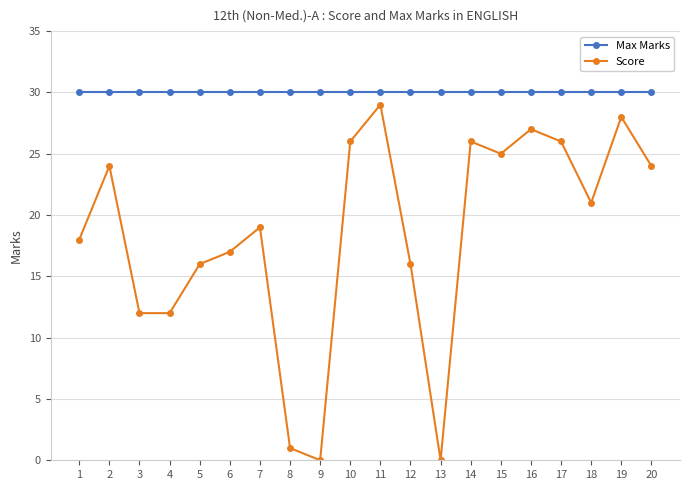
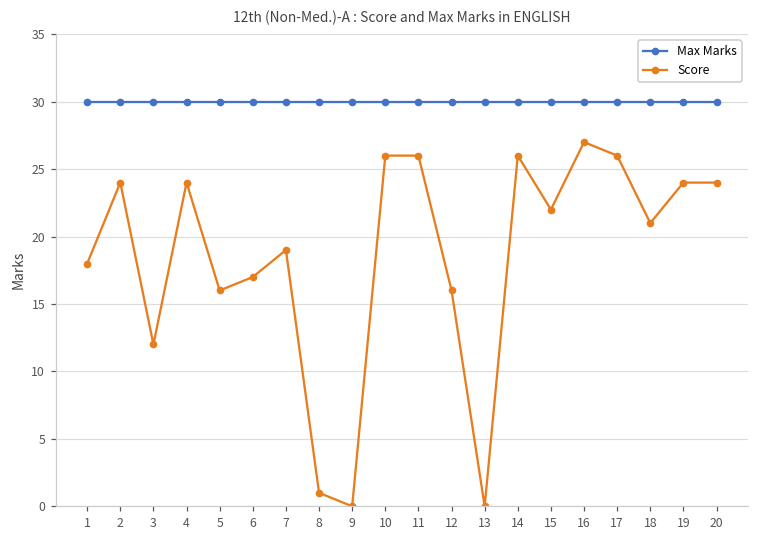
Score, 4: 12 -> 24
Score, 11: 29 -> 26
Score, 15: 25 -> 22
Score, 19: 28 -> 24
